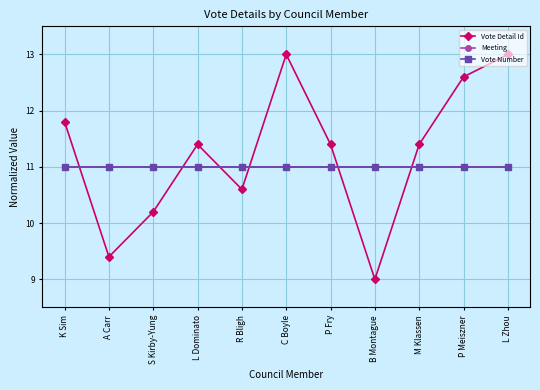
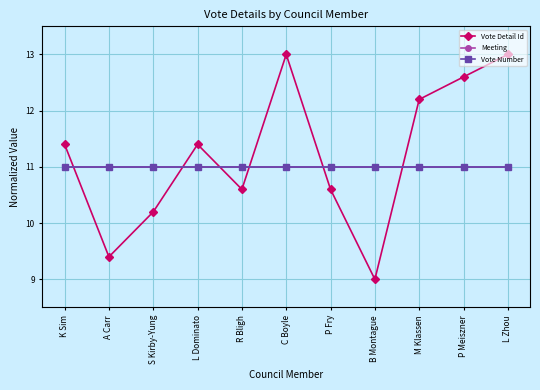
Vote Detail Id, K Sim: 11.8 -> 11.4
Vote Detail Id, P Fry: 11.4 -> 10.6
Vote Detail Id, M Klassen: 11.4 -> 12.2
